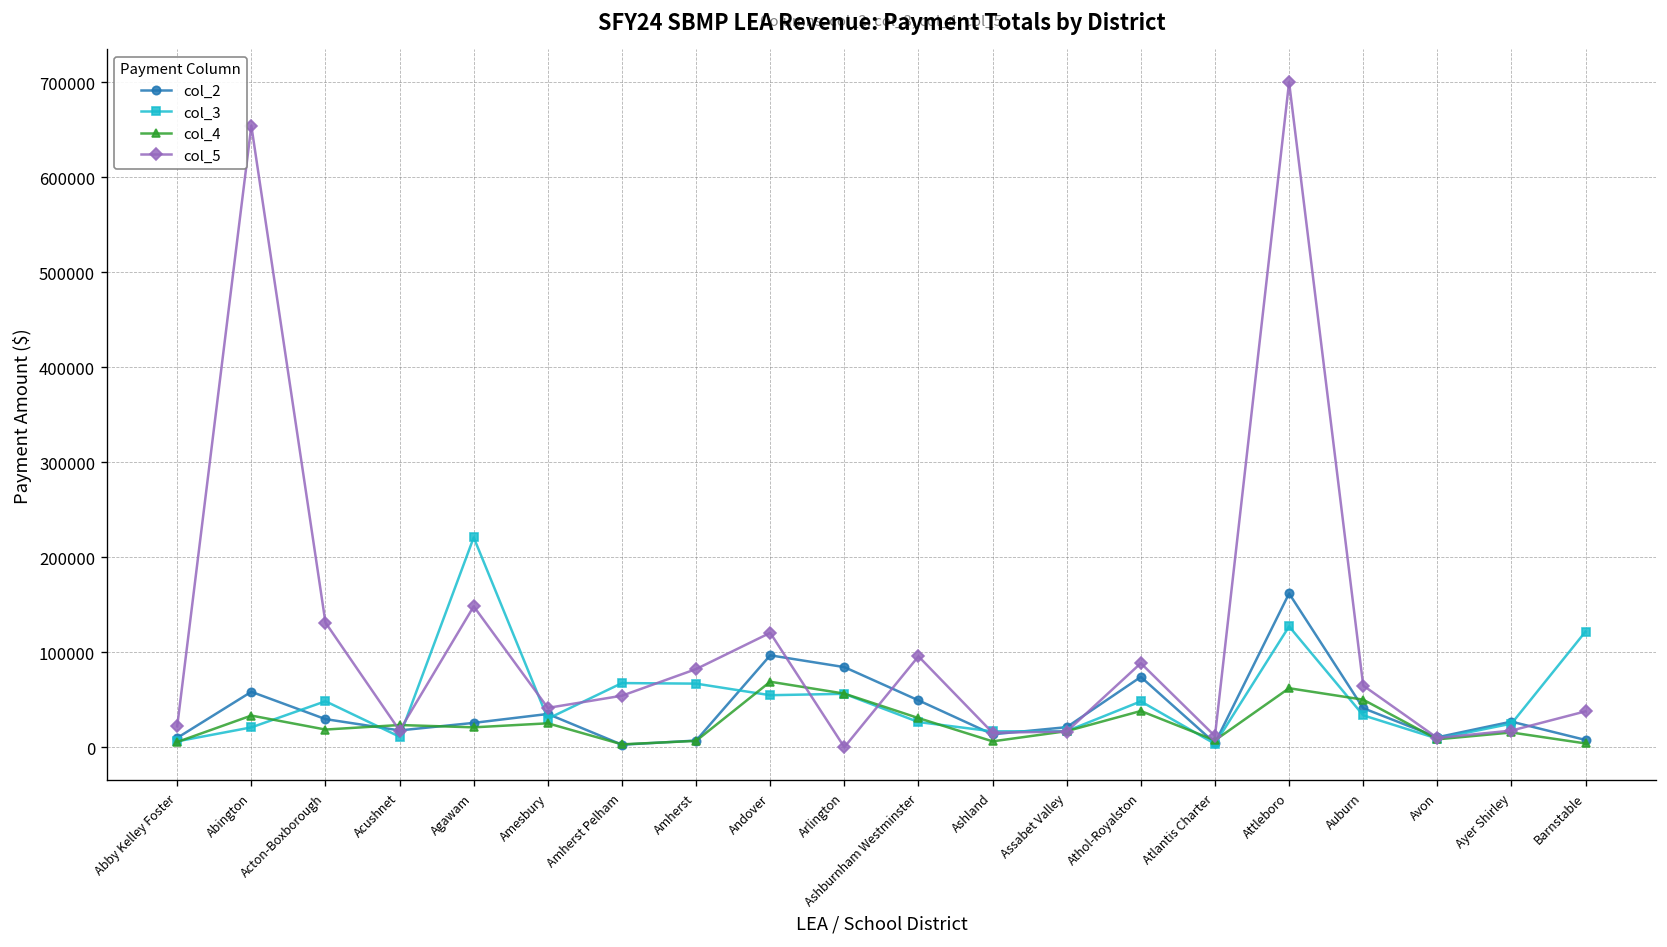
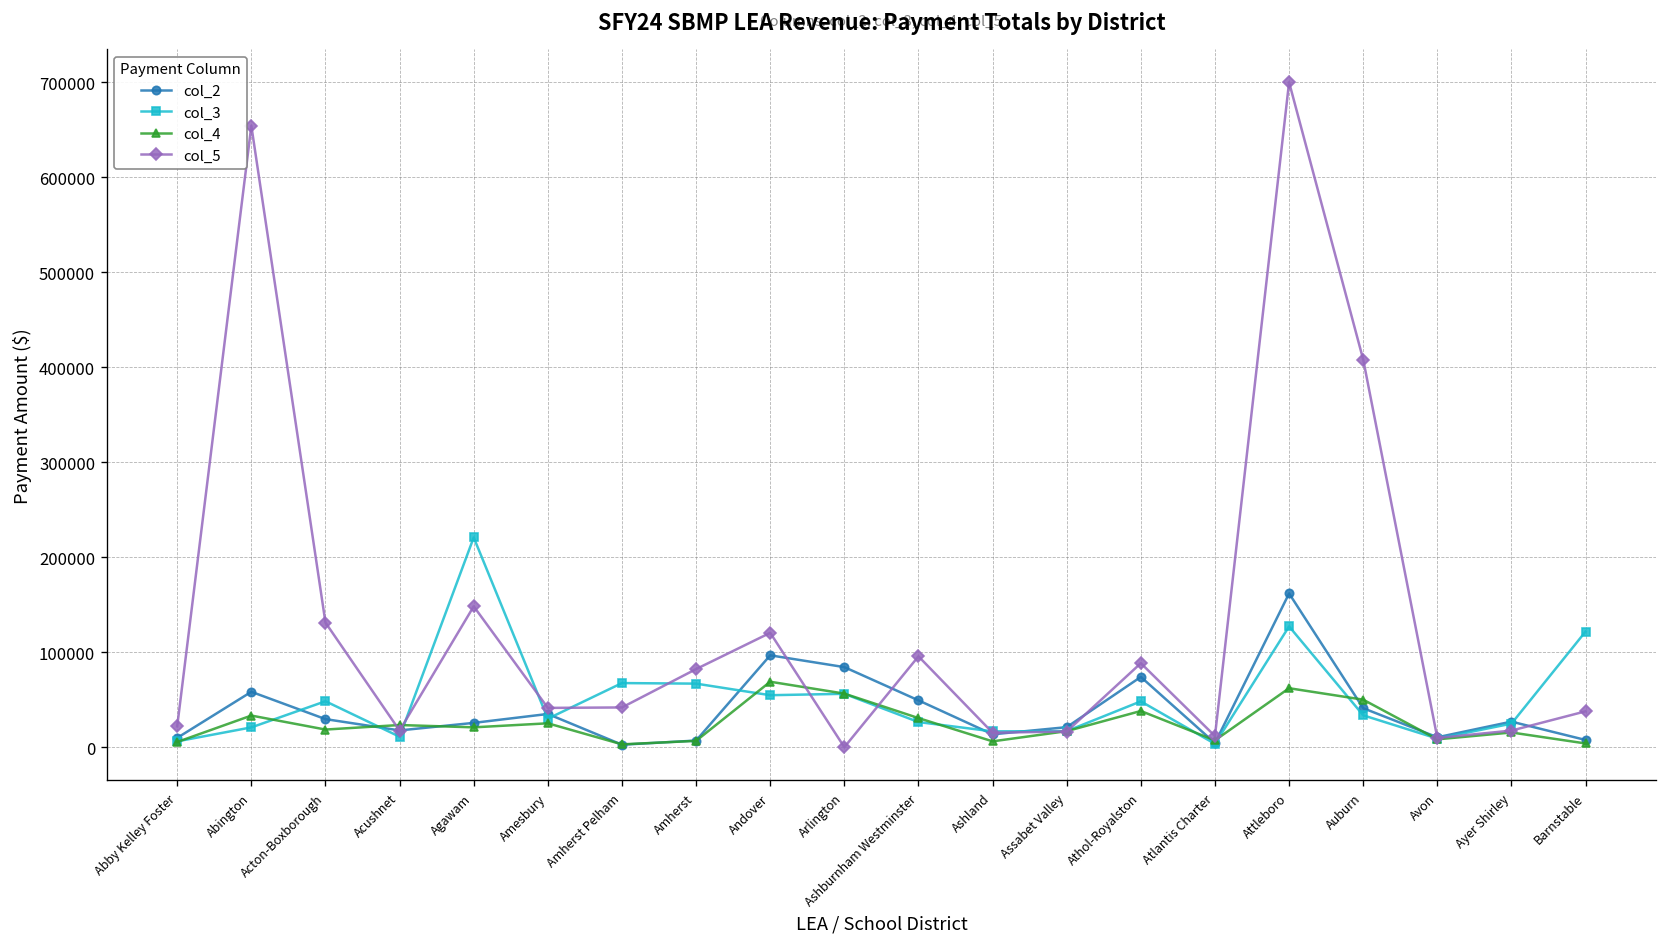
col_5, Amherst Pelham: 50000 -> 40000
col_5, Auburn: 60000 -> 410000
